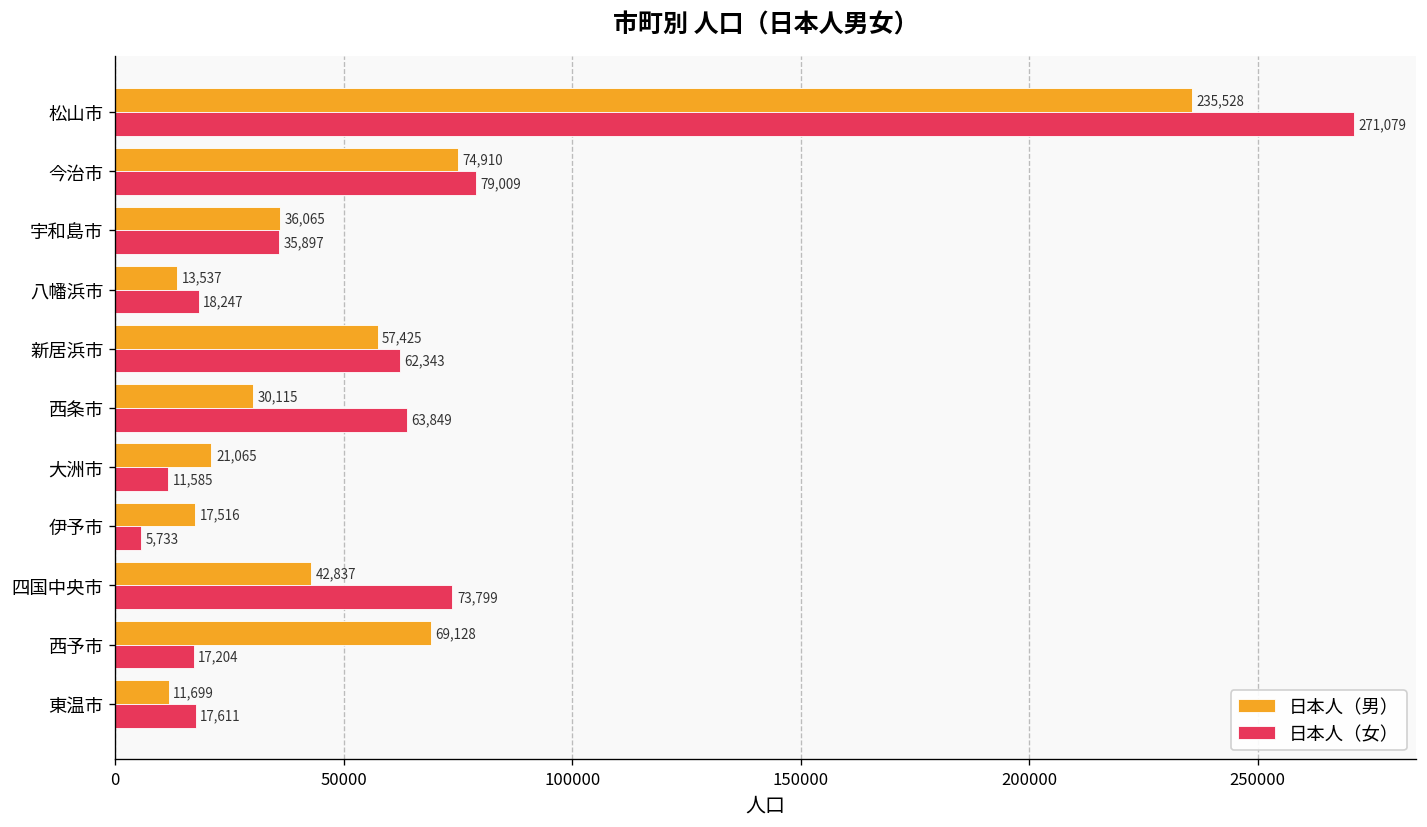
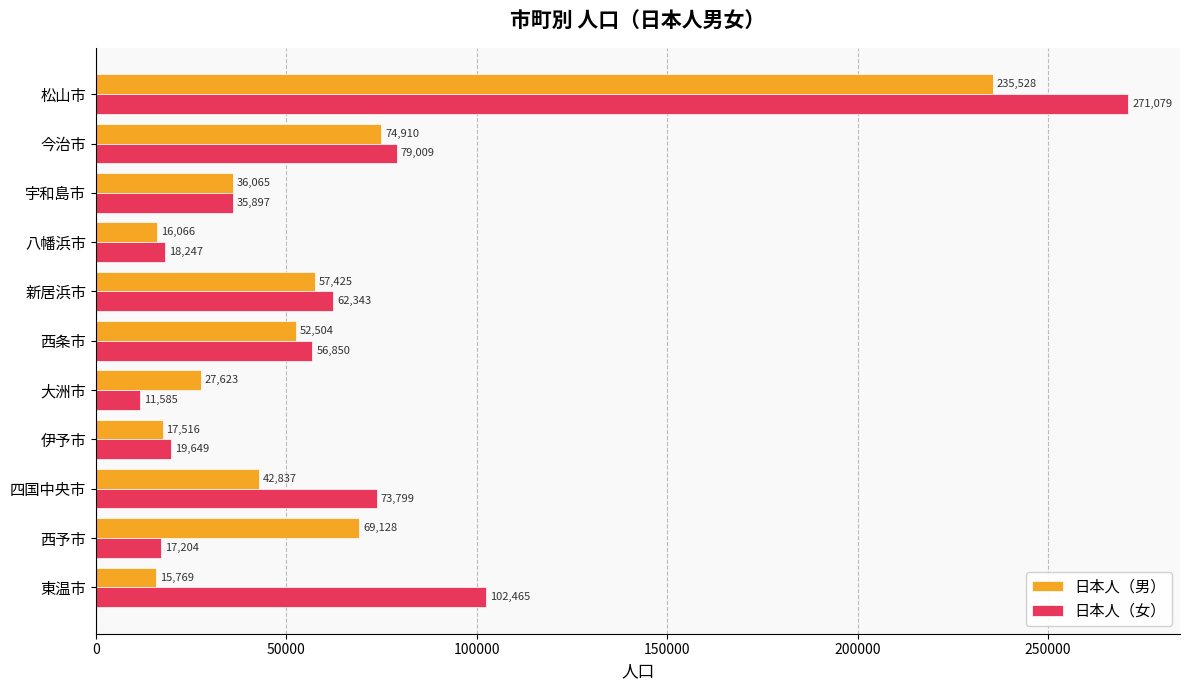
日本人（男）, 八幡浜市: 13,537 -> 16,066
日本人（男）, 西条市: 30,115 -> 52,504
日本人（女）, 西条市: 63,849 -> 56,850
日本人（男）, 大洲市: 21,065 -> 27,623
日本人（女）, 伊予市: 5,733 -> 19,649
日本人（男）, 東温市: 11,699 -> 15,769
日本人（女）, 東温市: 17,611 -> 102,465
